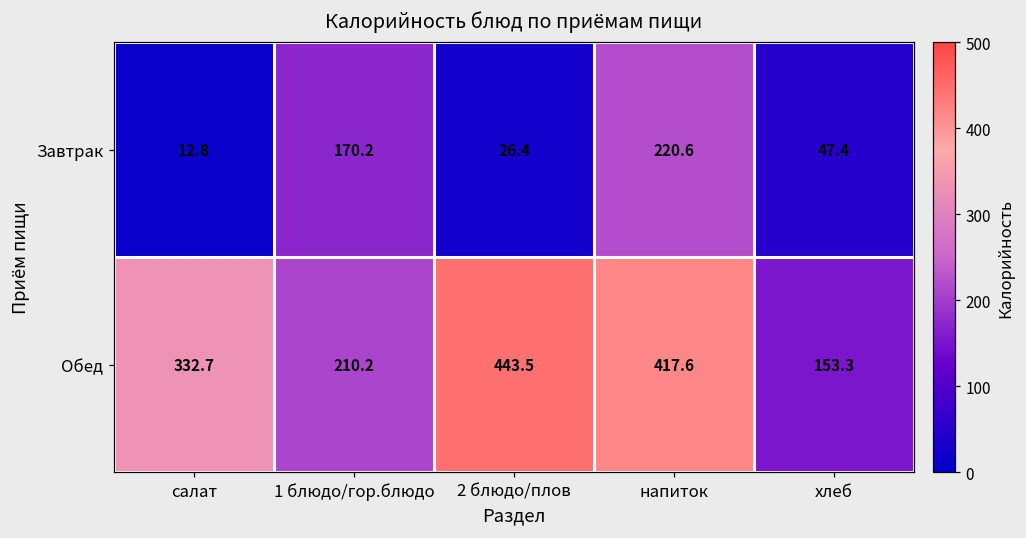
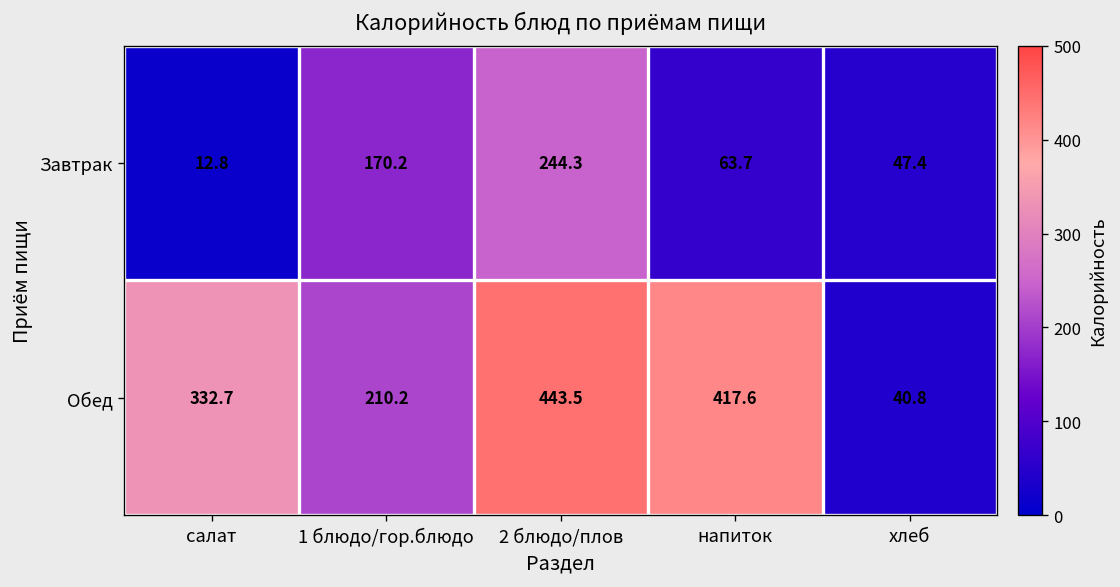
Завтрак, 2 блюдо/плов: 26.4 -> 244.3
Завтрак, напиток: 220.6 -> 63.7
Обед, хлеб: 153.3 -> 40.8
